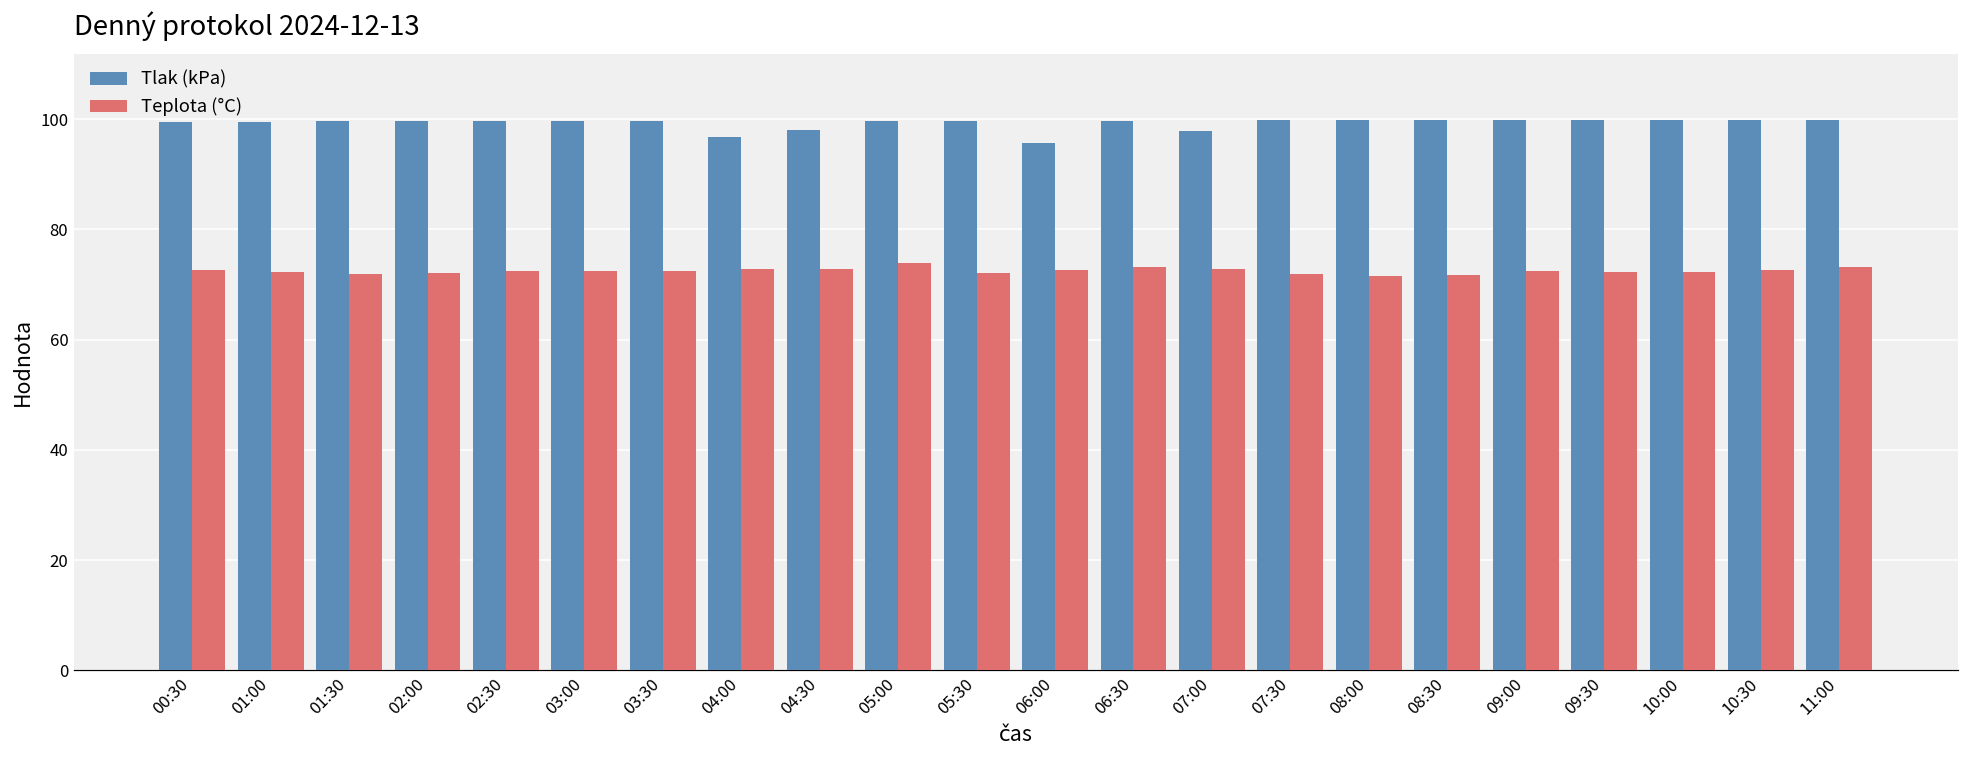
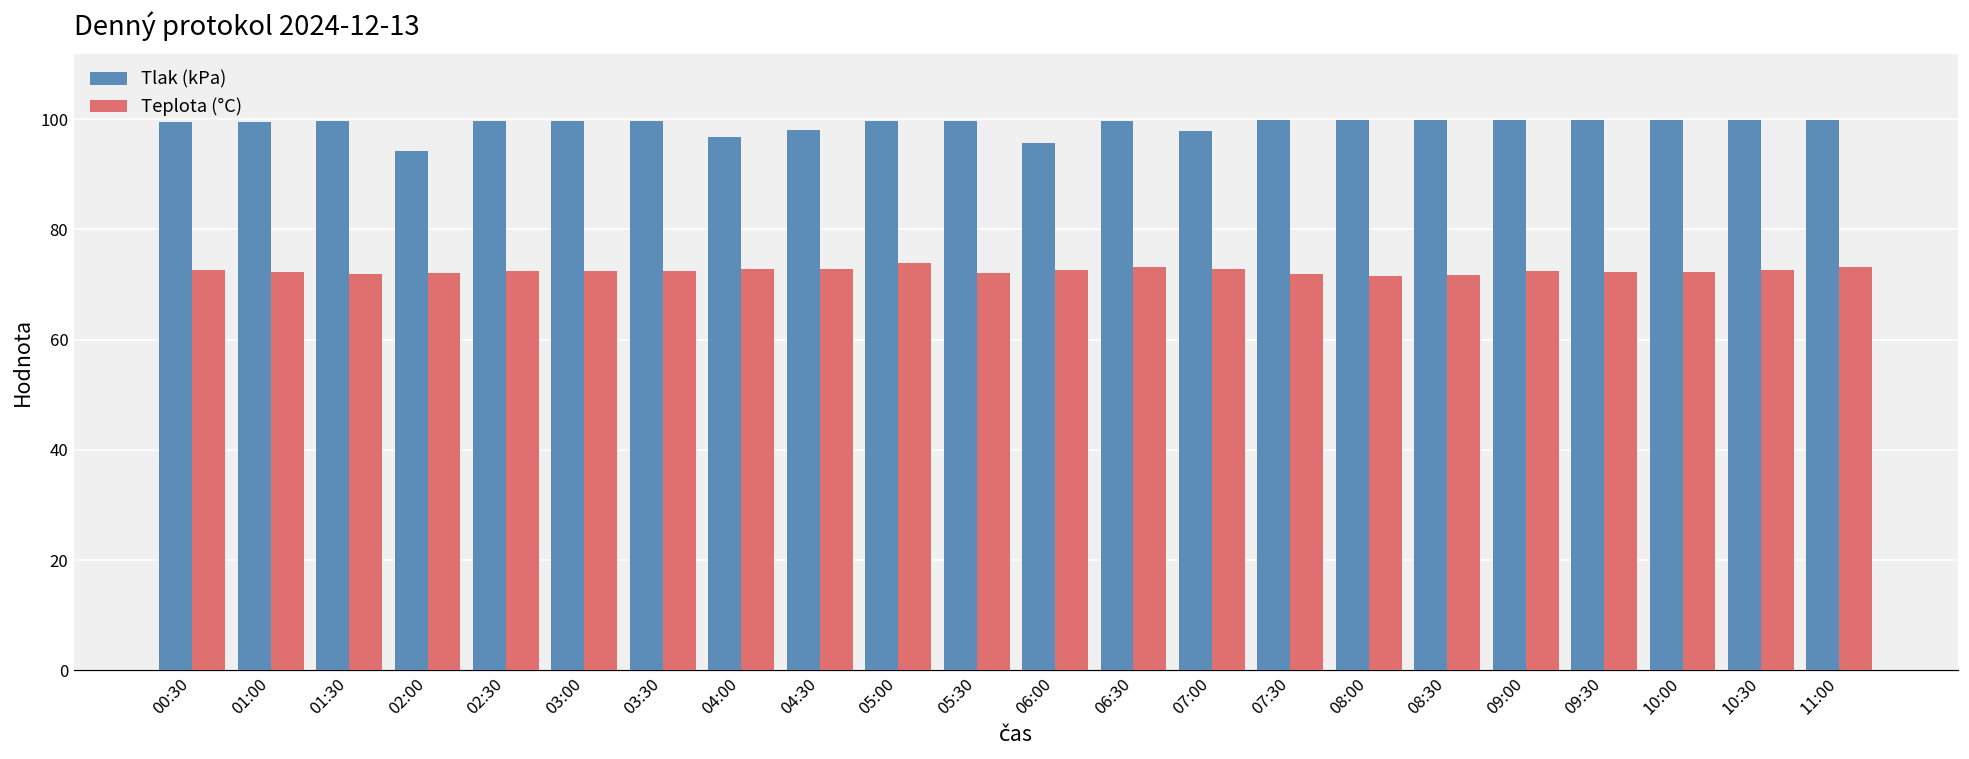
Tlak (kPa), 02:00: 100 -> 94
